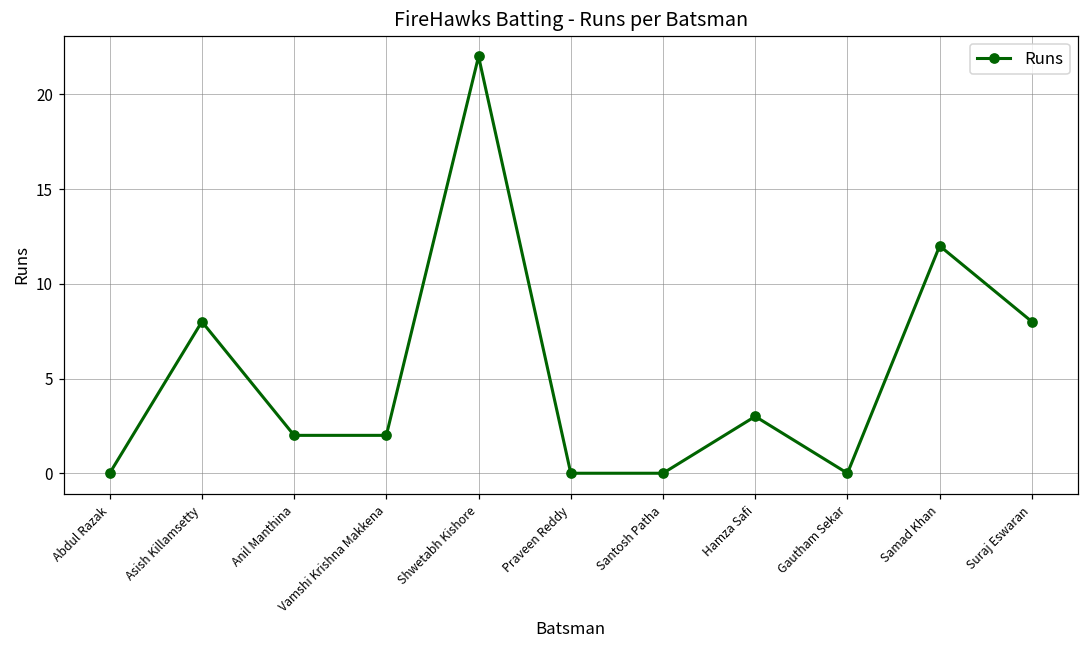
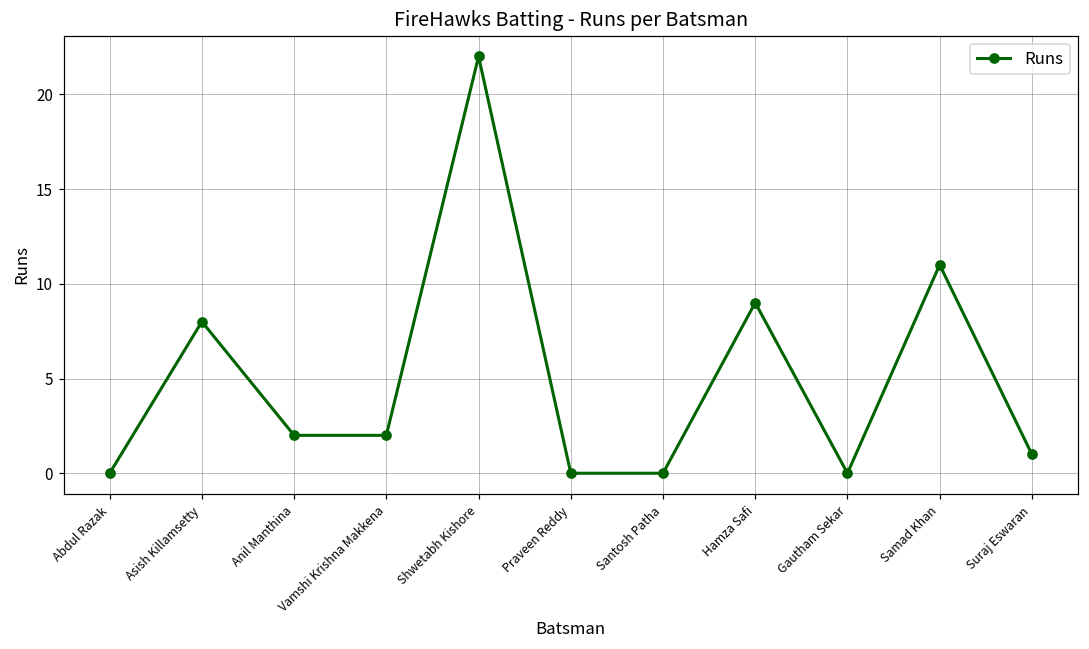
Hamza Safi: 3 -> 9
Samad Khan: 12 -> 11
Suraj Eswaran: 8 -> 1
